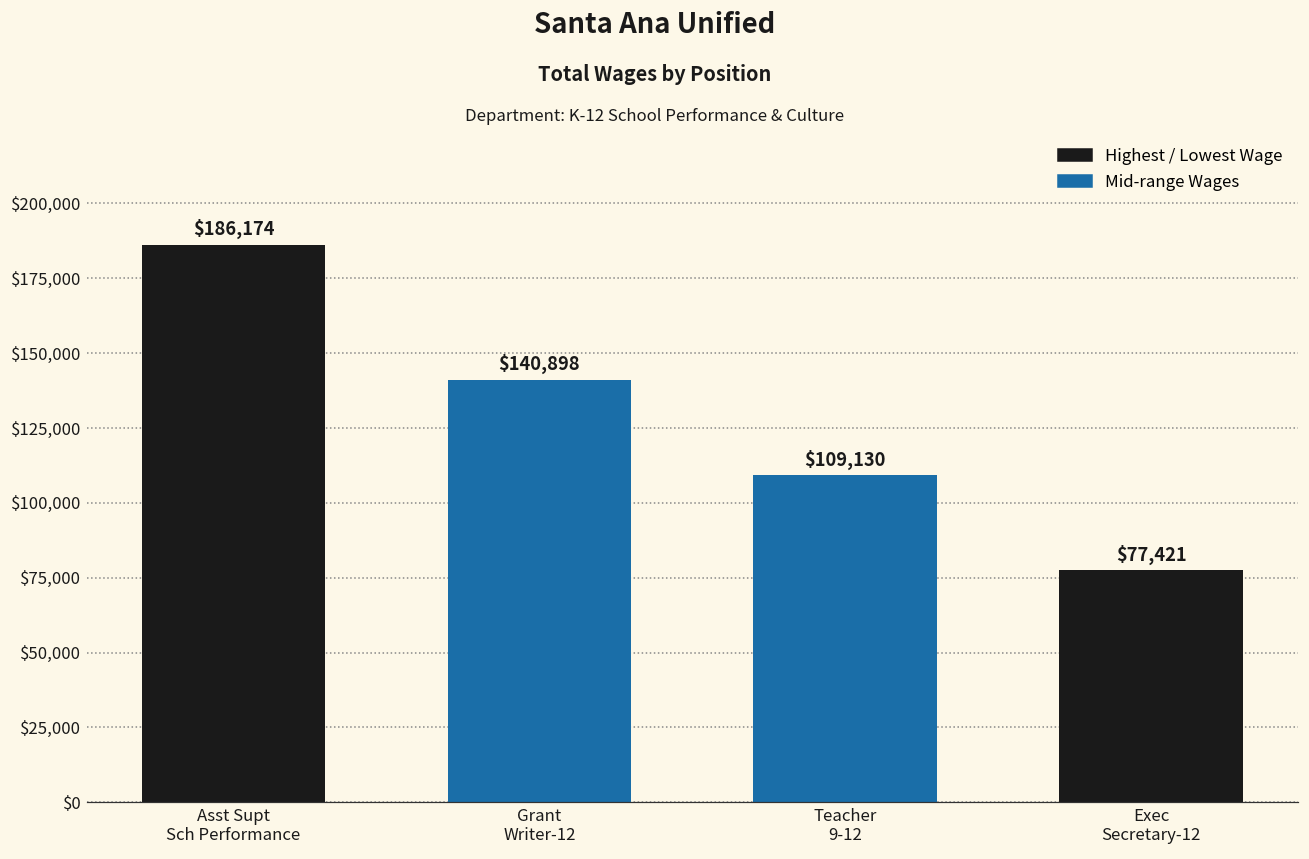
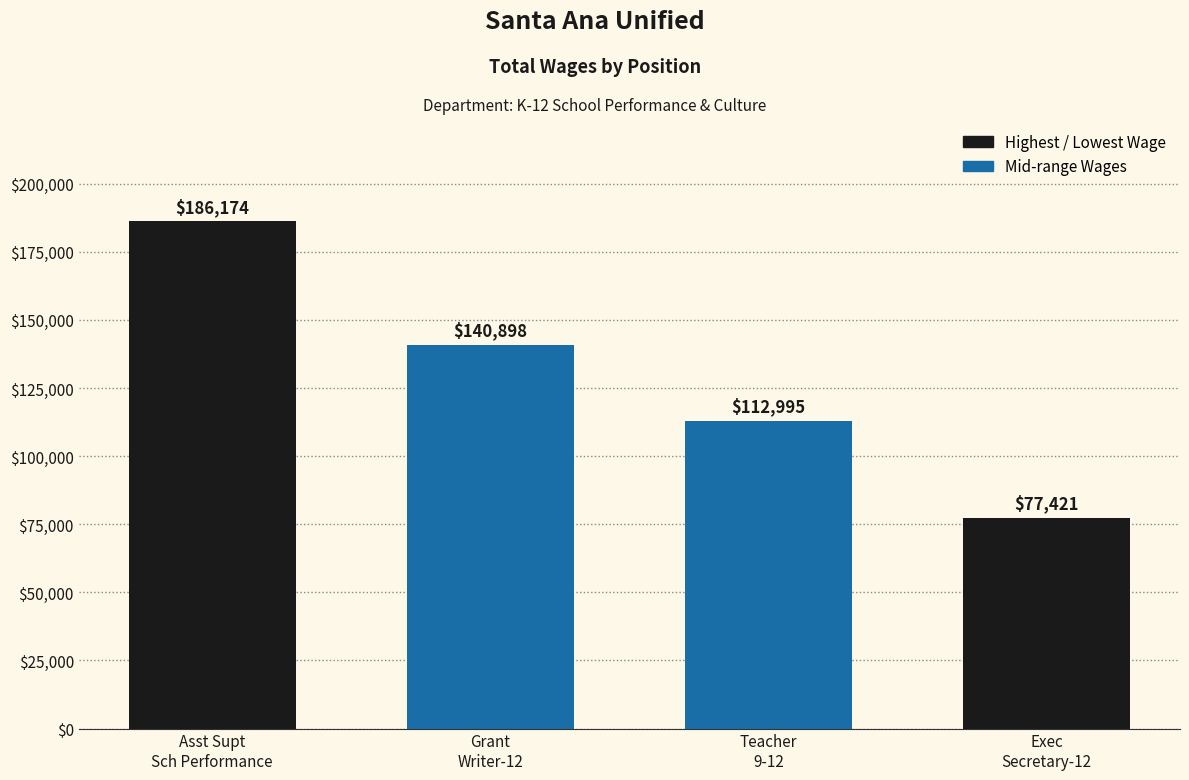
Teacher 9-12: $109,130 -> $112,995
